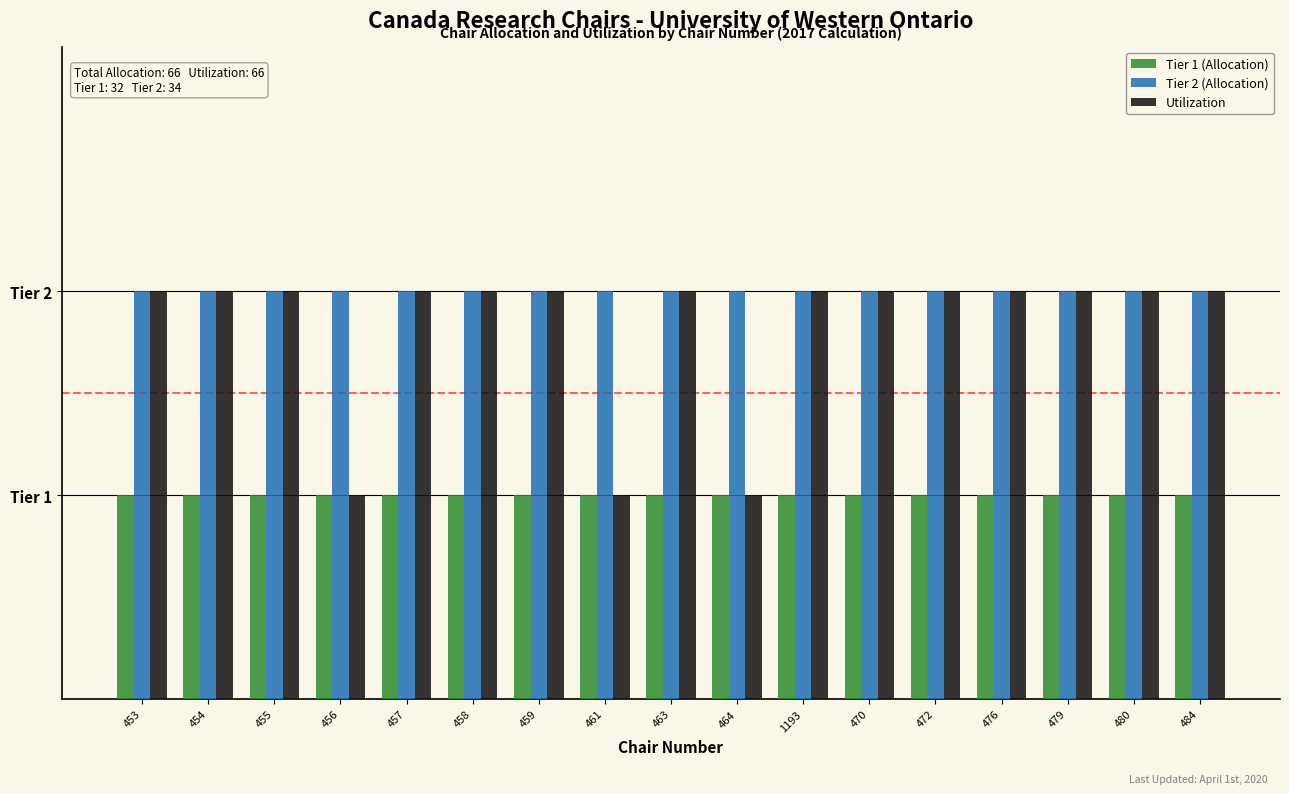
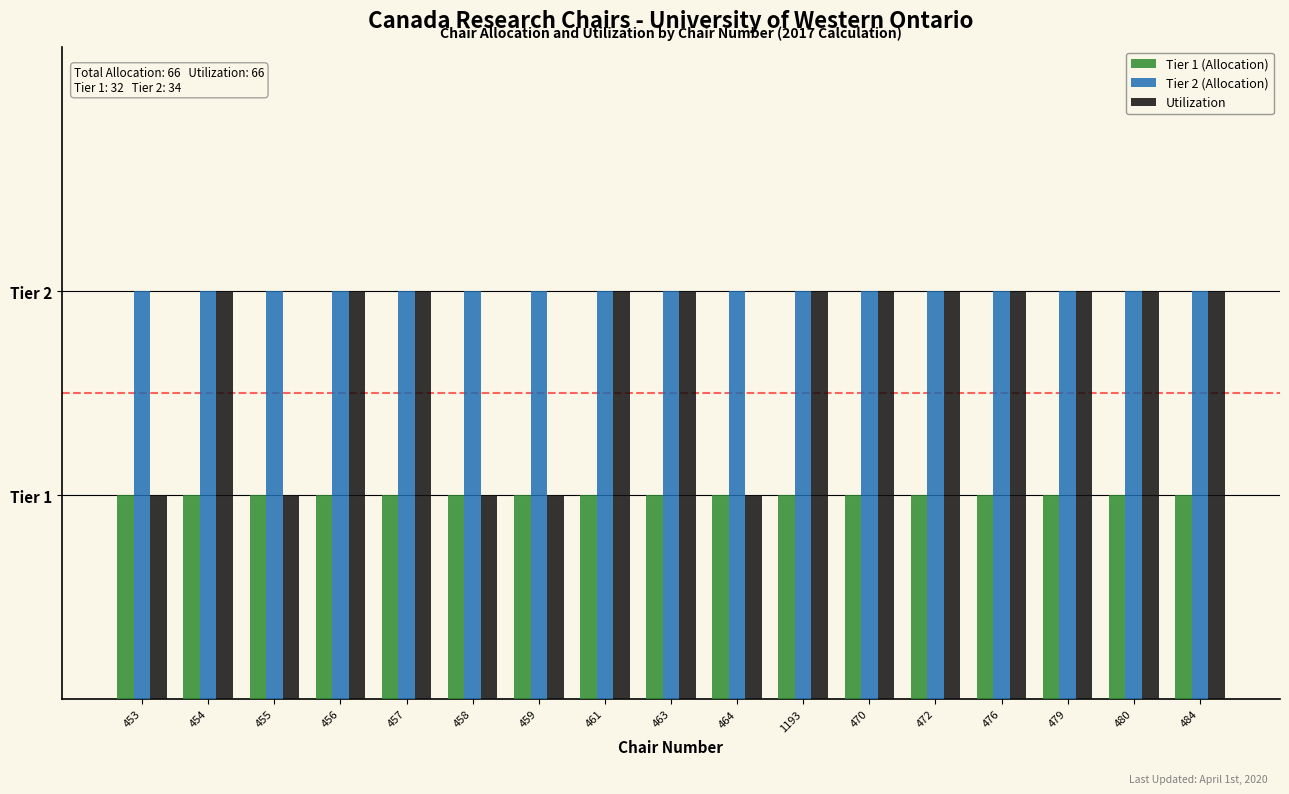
Utilization, 453: Tier 2 -> Tier 1
Utilization, 455: Tier 2 -> Tier 1
Utilization, 456: Tier 1 -> Tier 2
Utilization, 458: Tier 2 -> Tier 1
Utilization, 459: Tier 2 -> Tier 1
Utilization, 461: Tier 1 -> Tier 2
